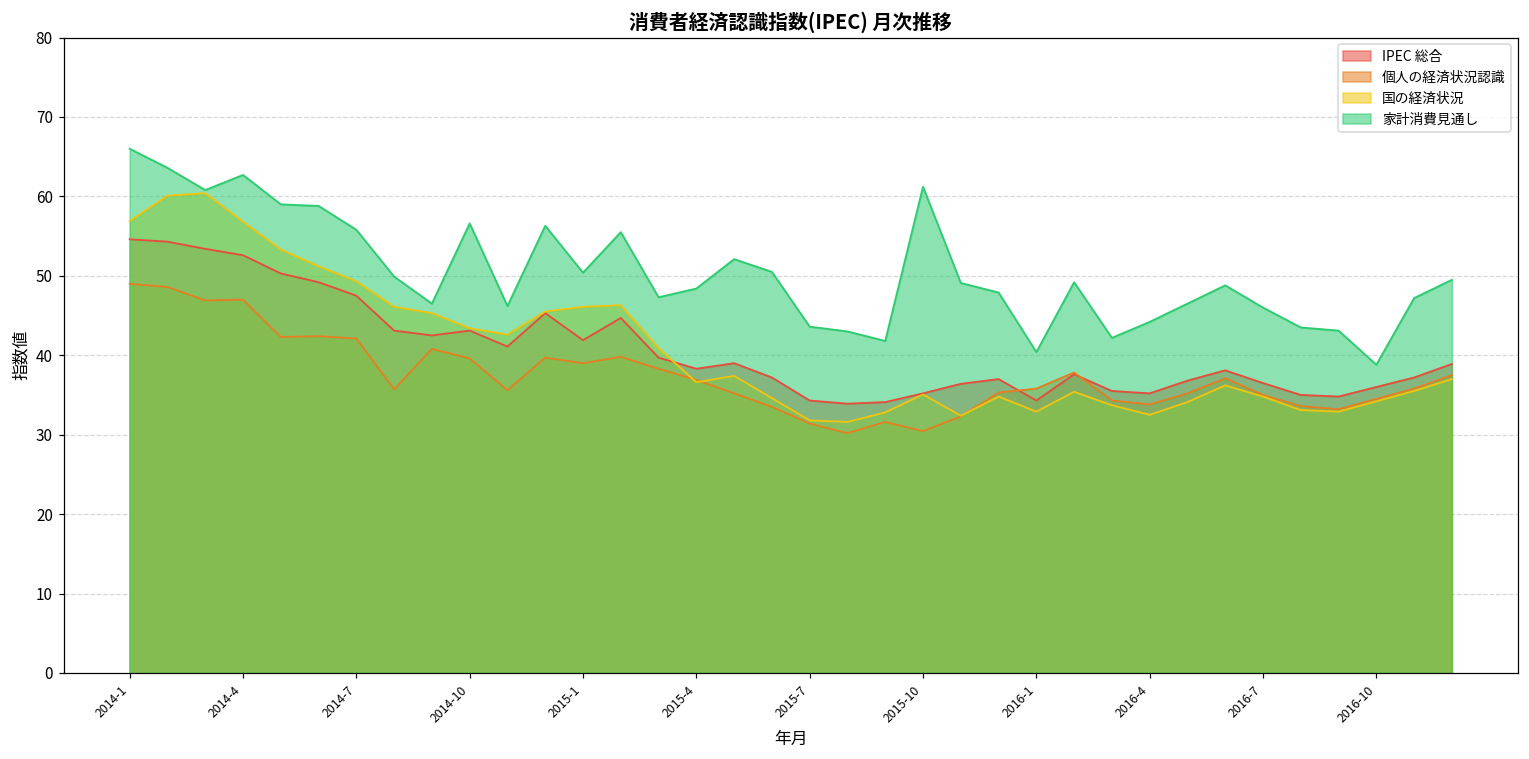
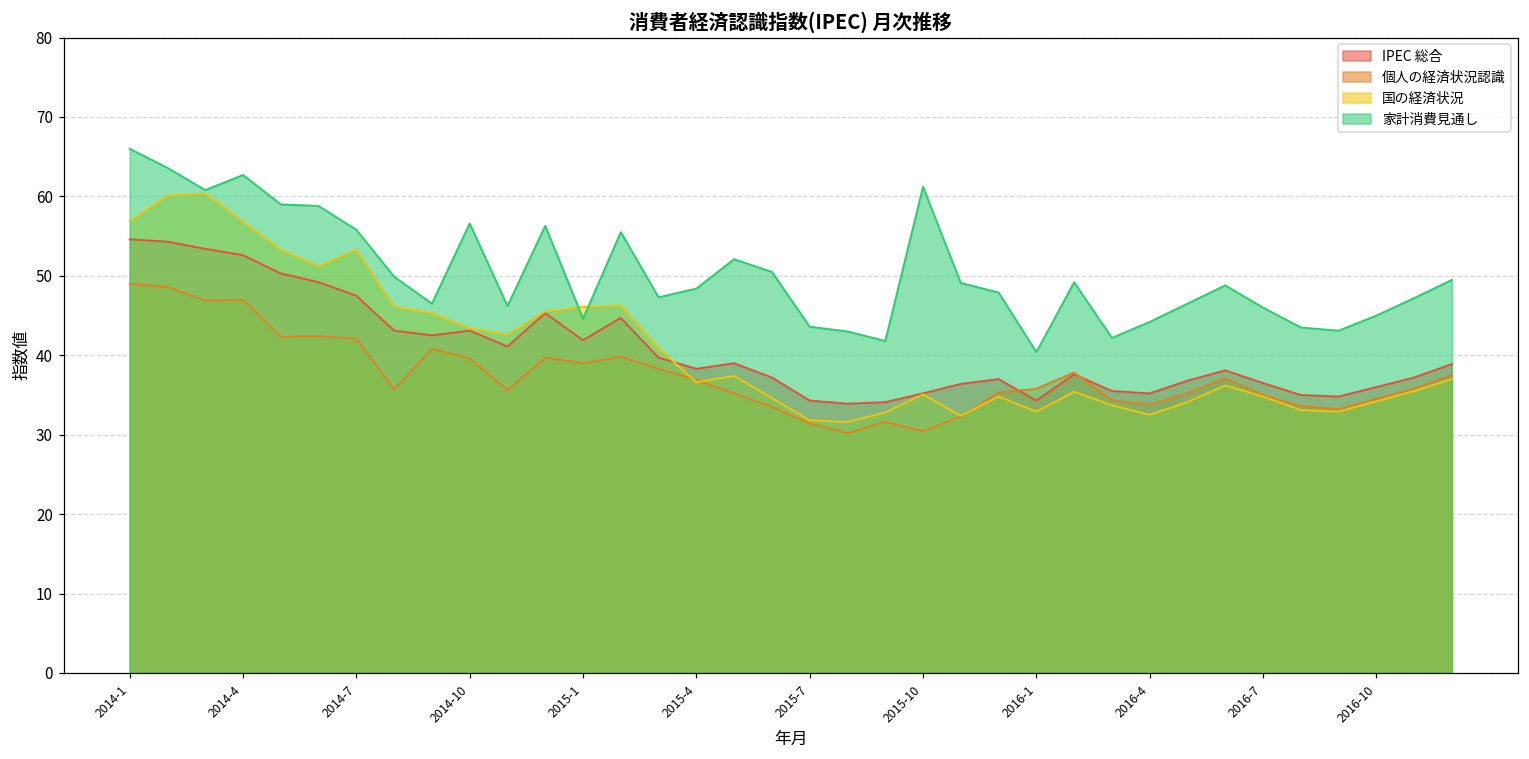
国の経済状況, 2014-7: 49 -> 53
家計消費見通し, 2015-1: 50 -> 45
家計消費見通し, 2016-10: 39 -> 45
